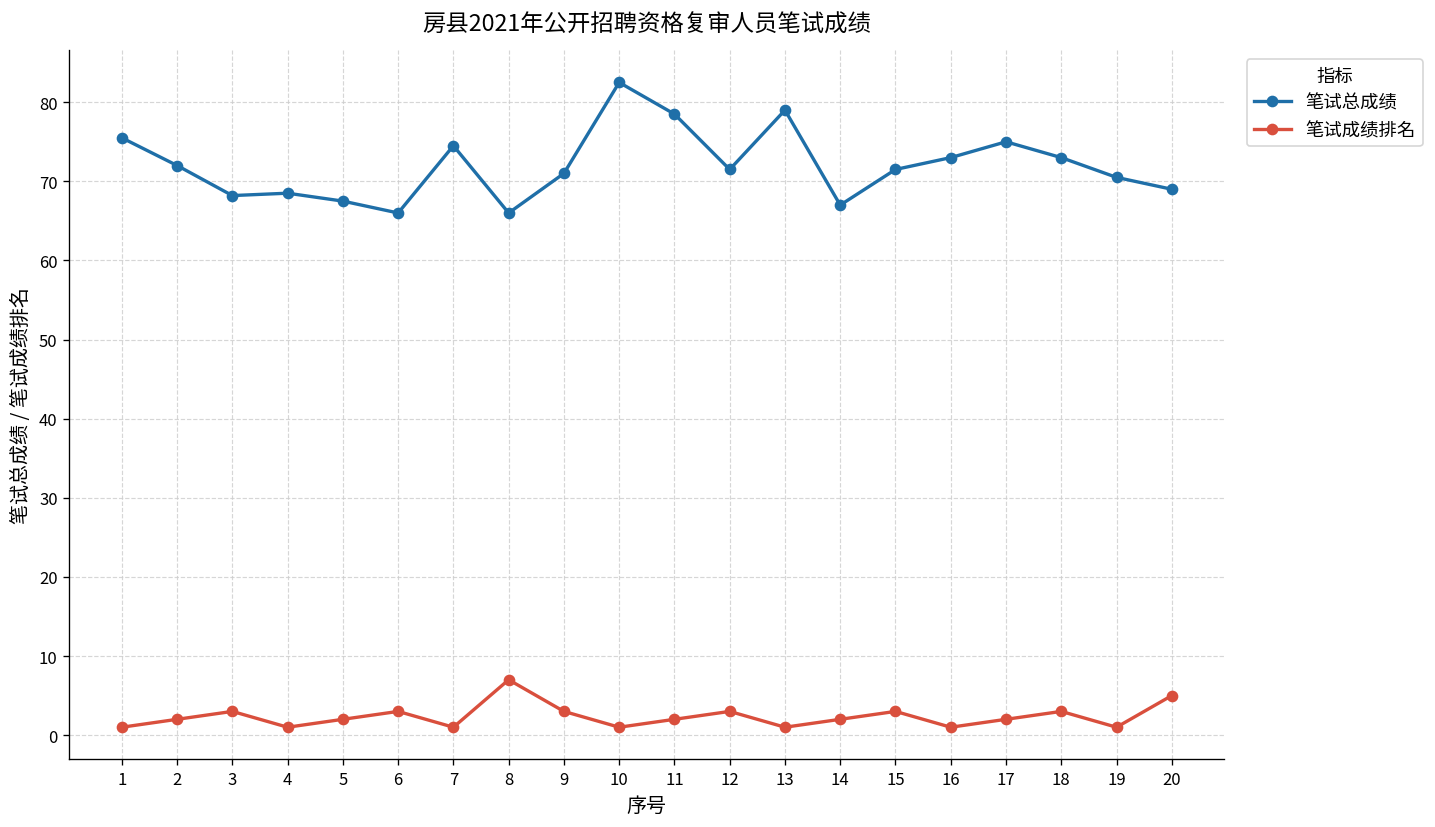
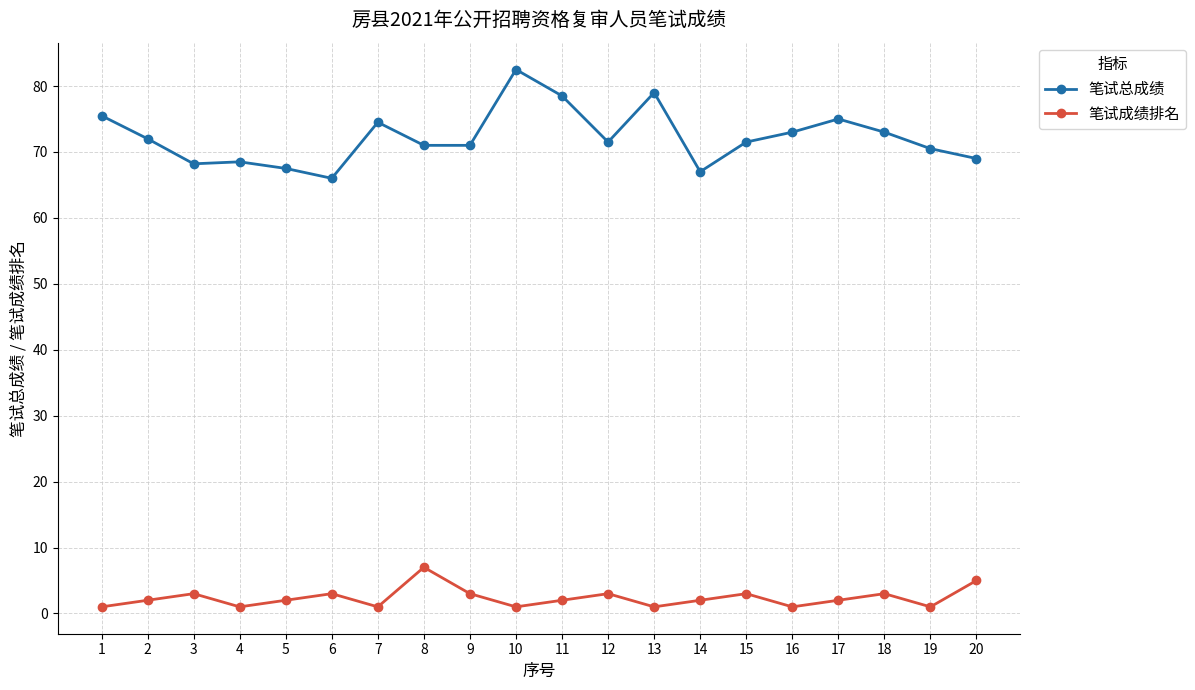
笔试总成绩, 8: 66 -> 71
